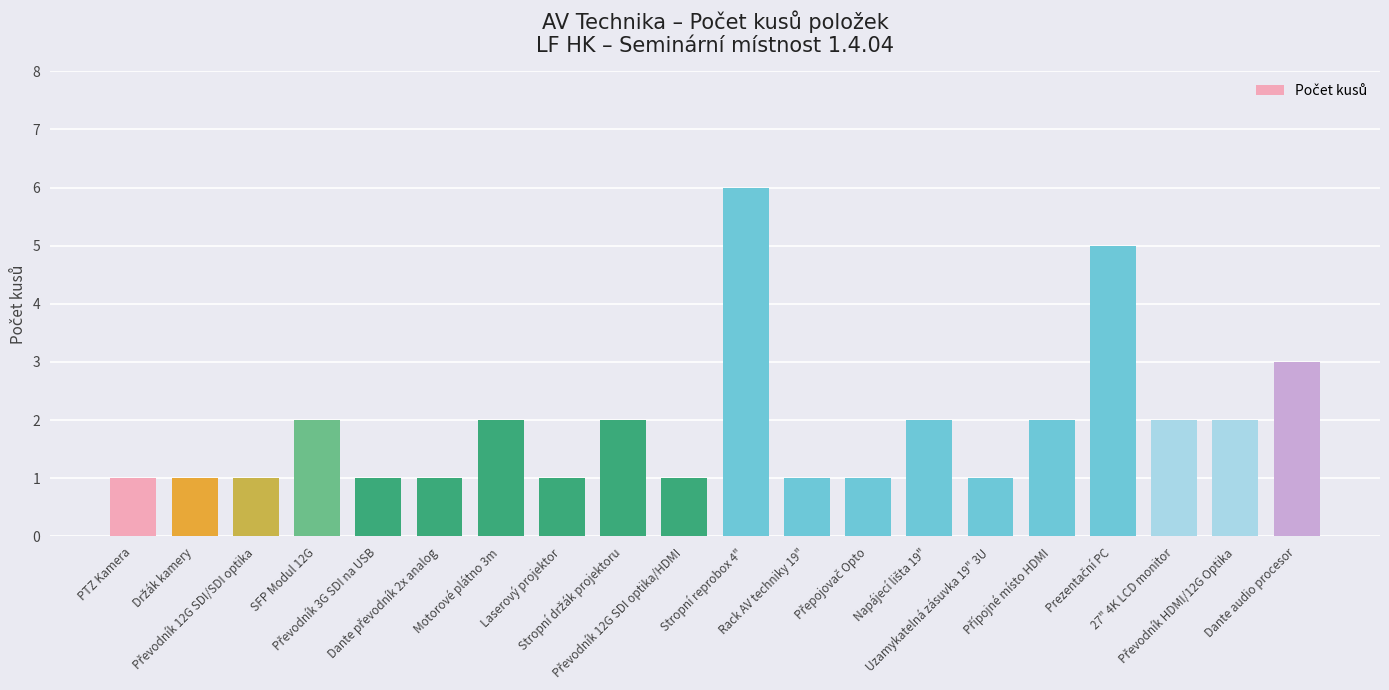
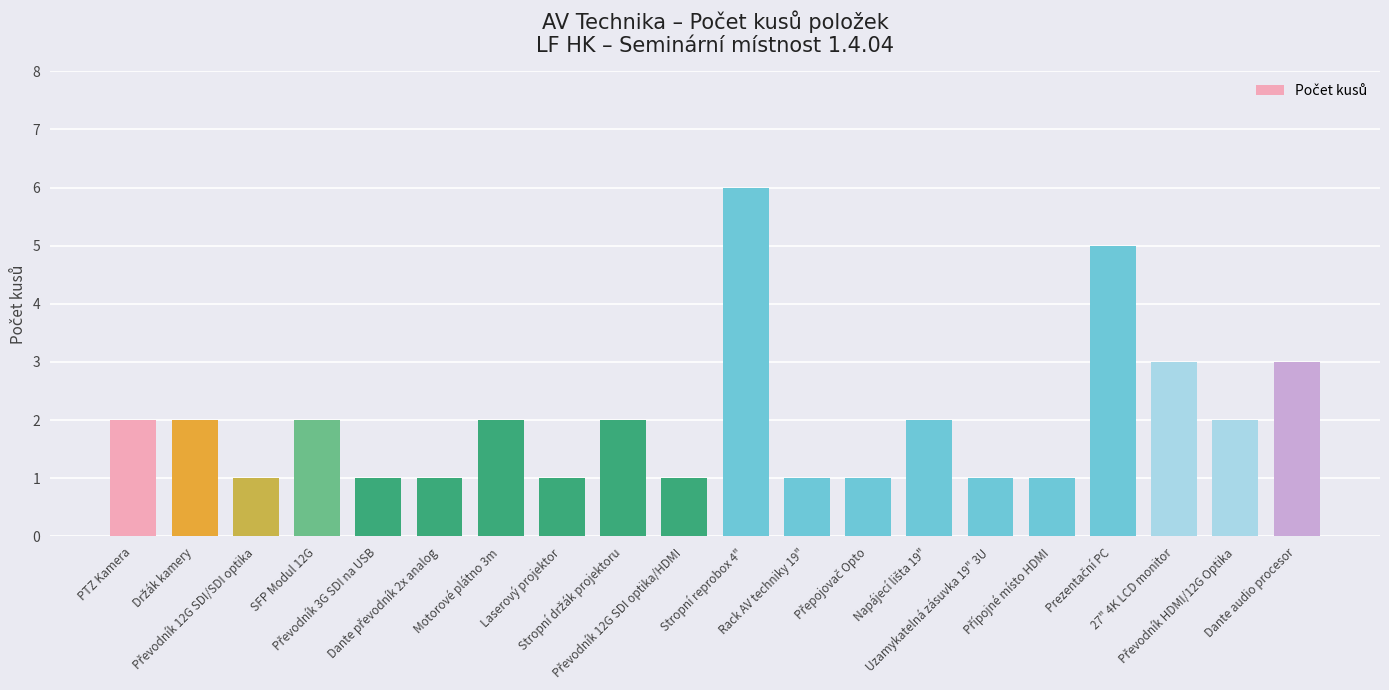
PTZ Kamera: 1 -> 2
Držák kamery: 1 -> 2
Přípojné místo HDMI: 2 -> 1
27" 4K LCD monitor: 2 -> 3
